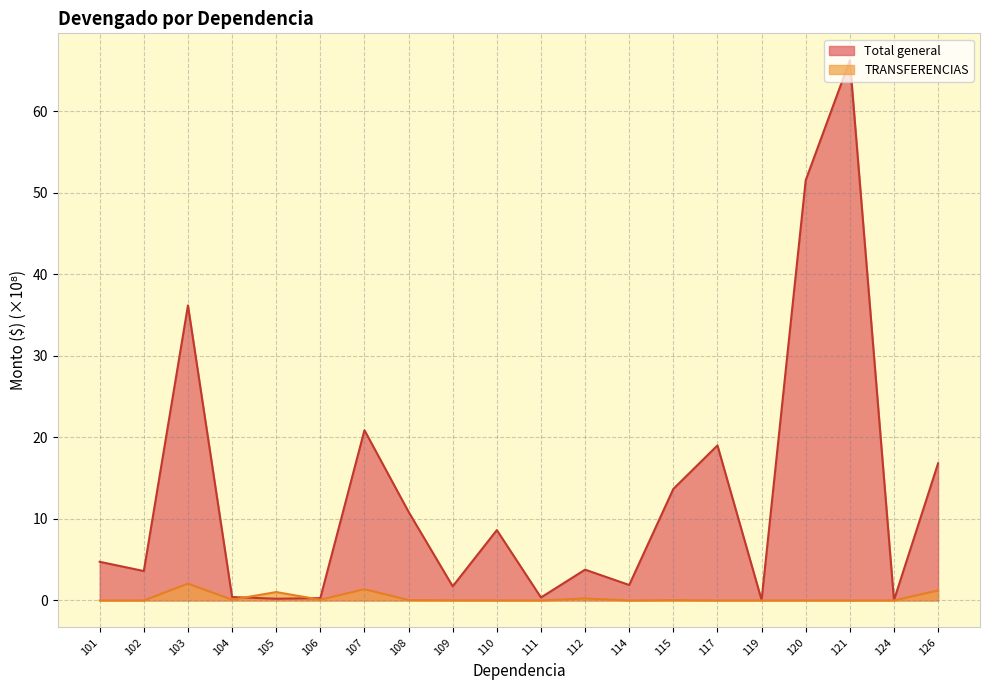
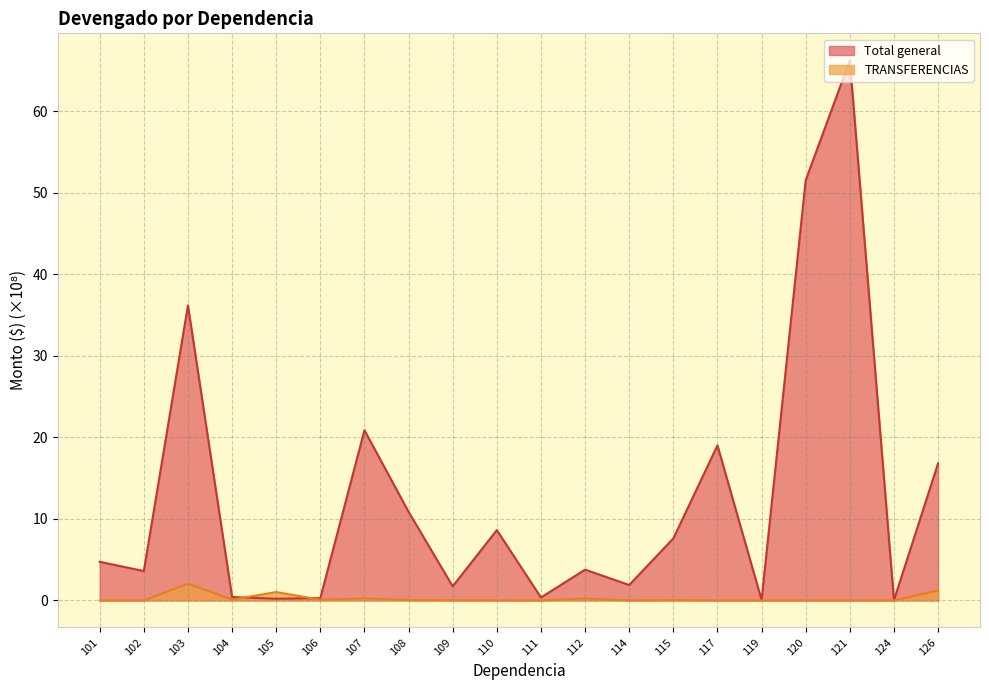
TRANSFERENCIAS, 107: 1 -> 0
Total general, 115: 14 -> 8
